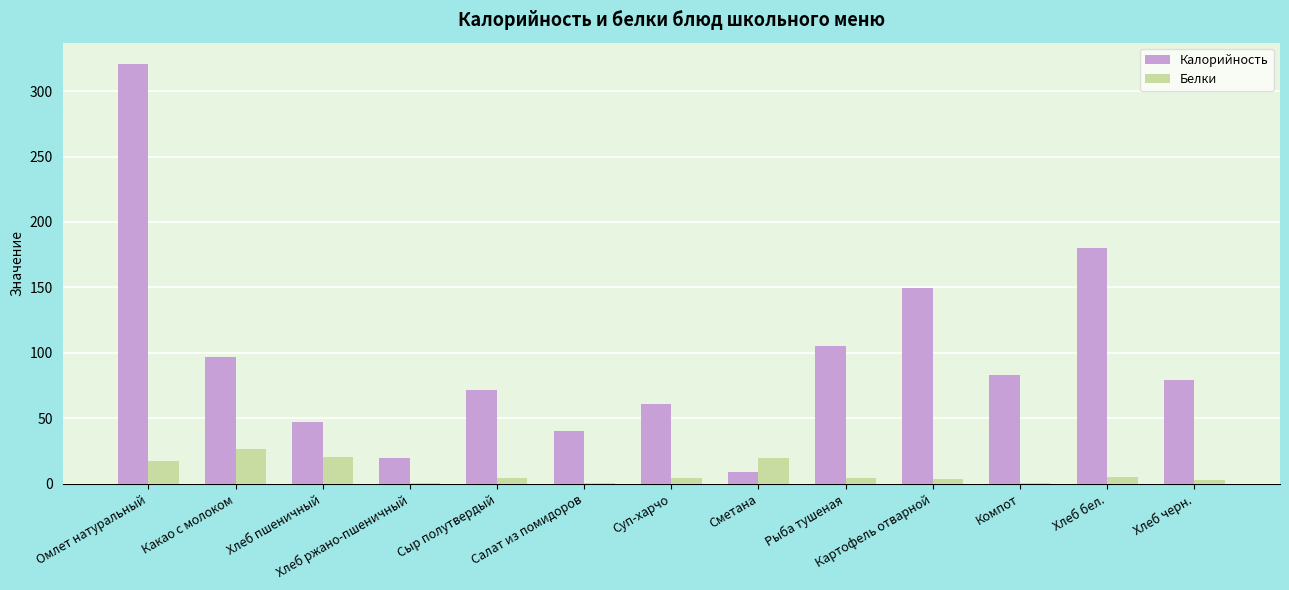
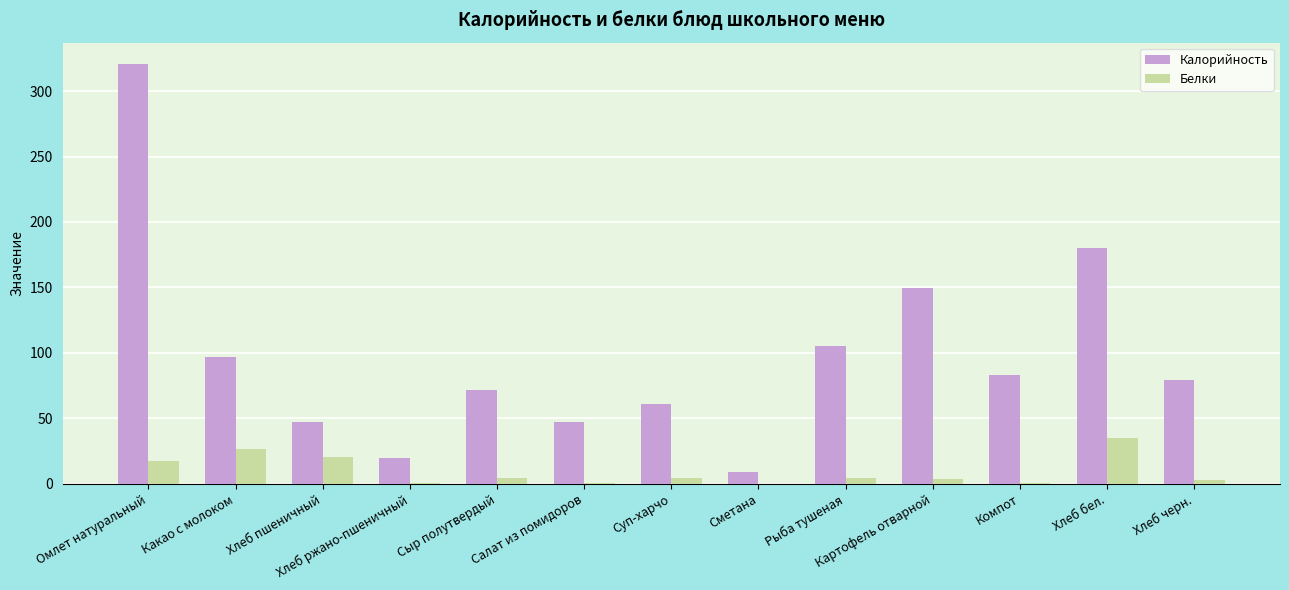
Калорийность, Салат из помидоров: 40 -> 47
Белки, Сметана: 20 -> 0
Белки, Хлеб бел.: 5 -> 35
